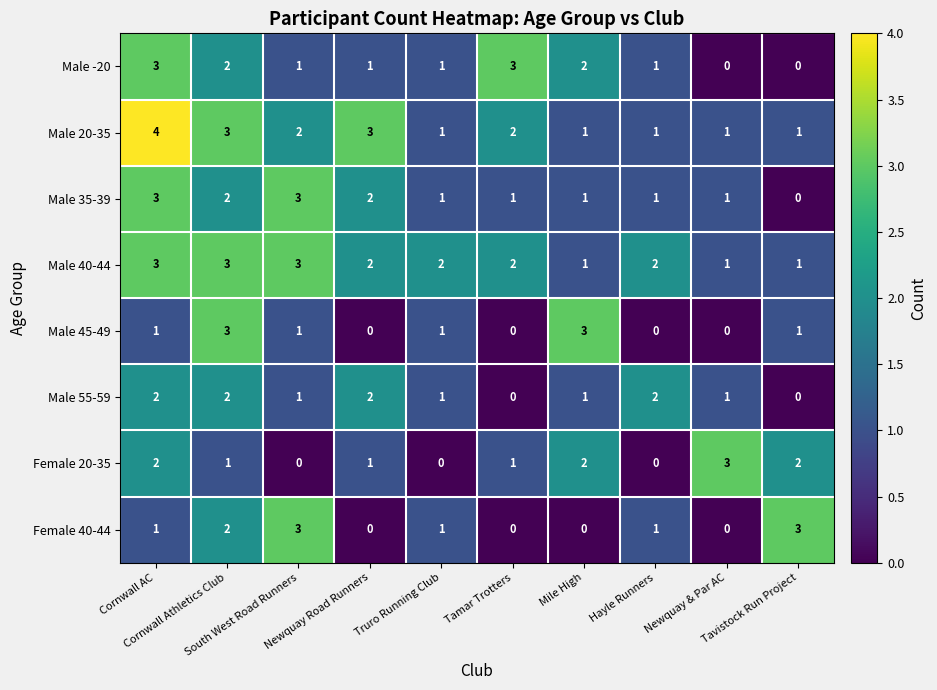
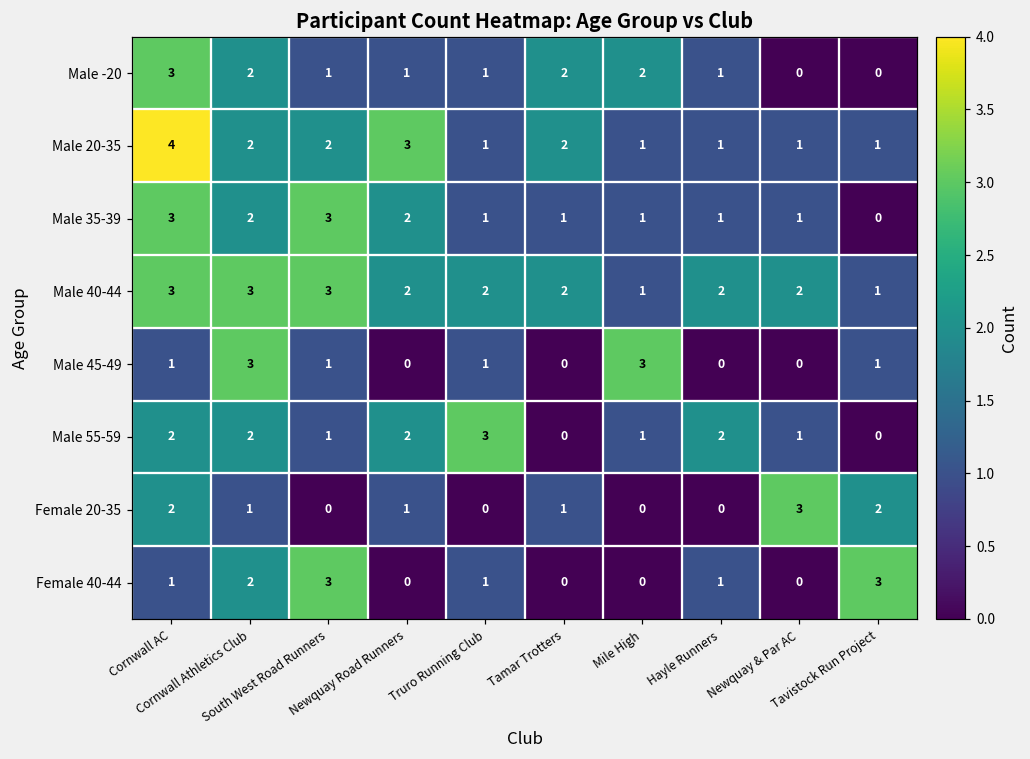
Male -20, Tamar Trotters: 3 -> 2
Male 20-35, Cornwall Athletics Club: 3 -> 2
Male 40-44, Newquay & Par AC: 1 -> 2
Male 55-59, Truro Running Club: 1 -> 3
Female 20-35, Mile High: 2 -> 0
